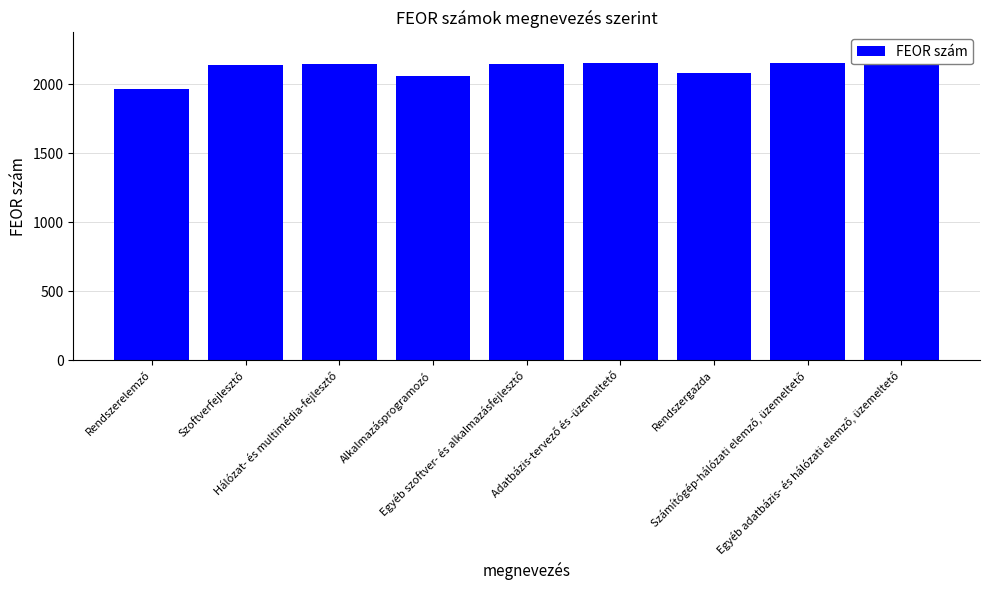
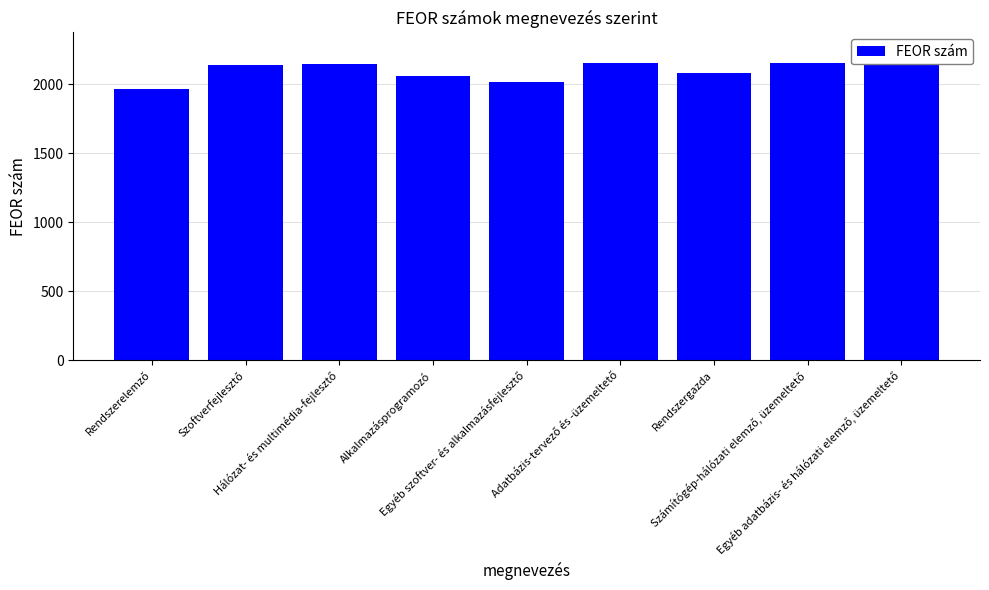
Egyéb szoftver- és alkalmazásfejlesztő: 2150 -> 2020
